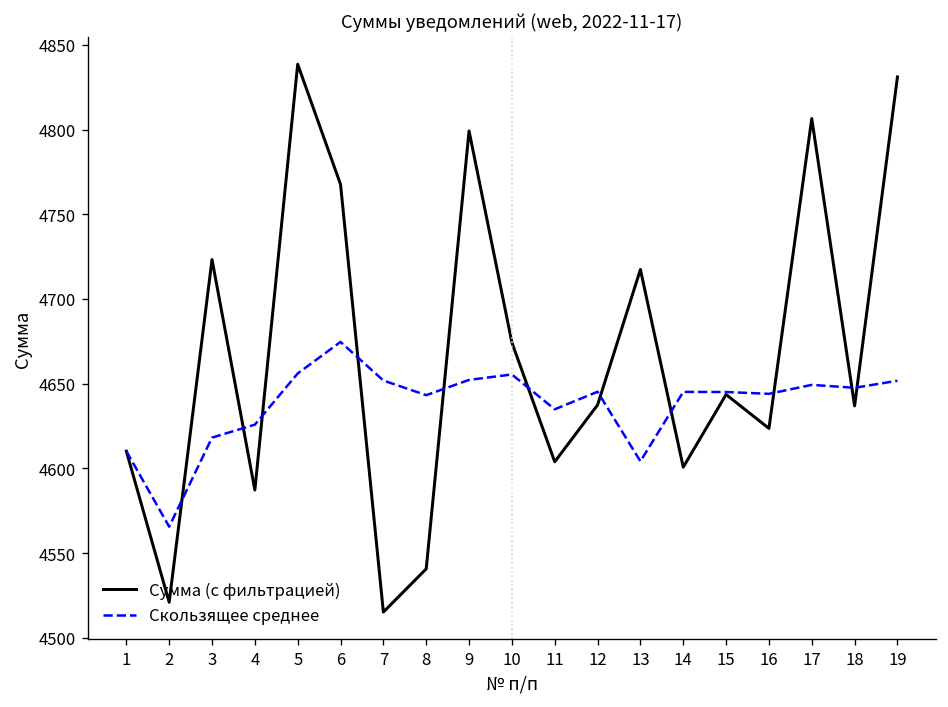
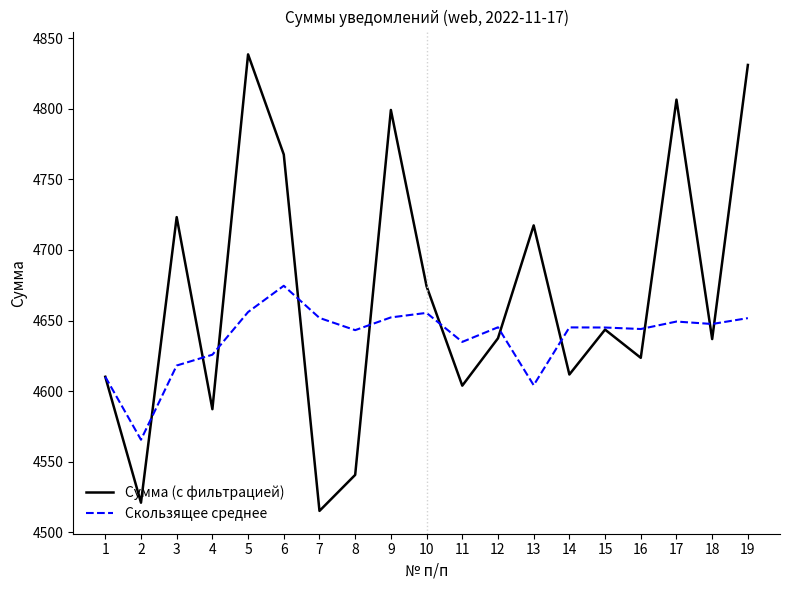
Сумма (с фильтрацией), 14: 4601 -> 4612
